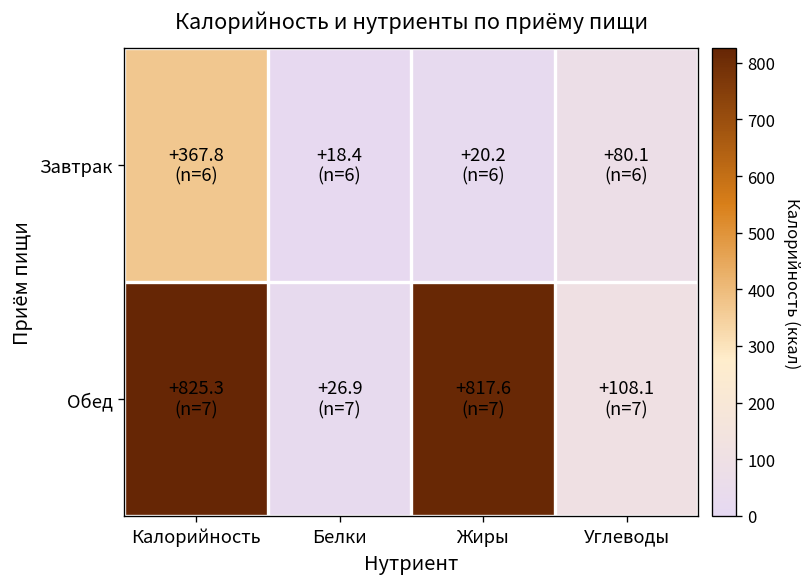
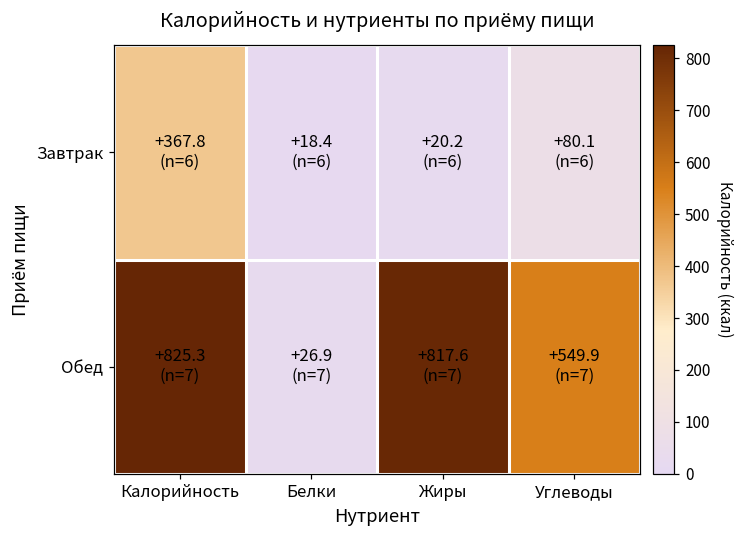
Обед, Углеводы: +108.1 -> +549.9
